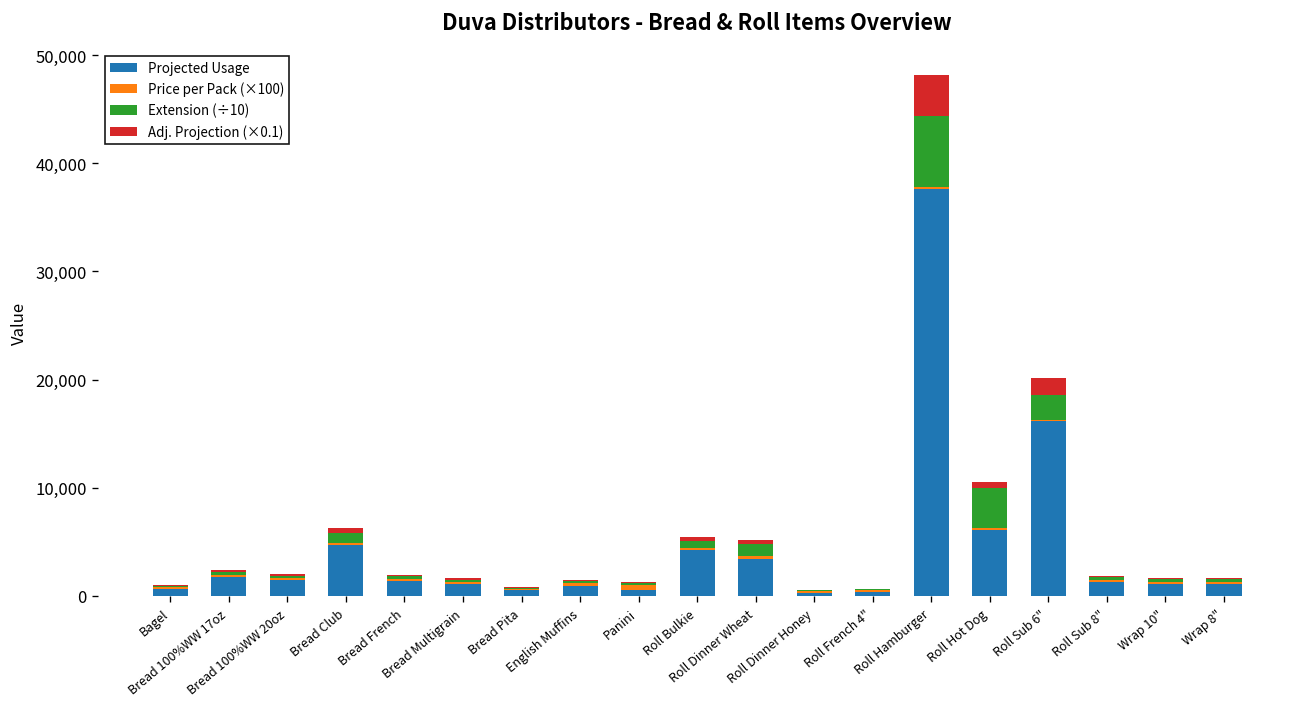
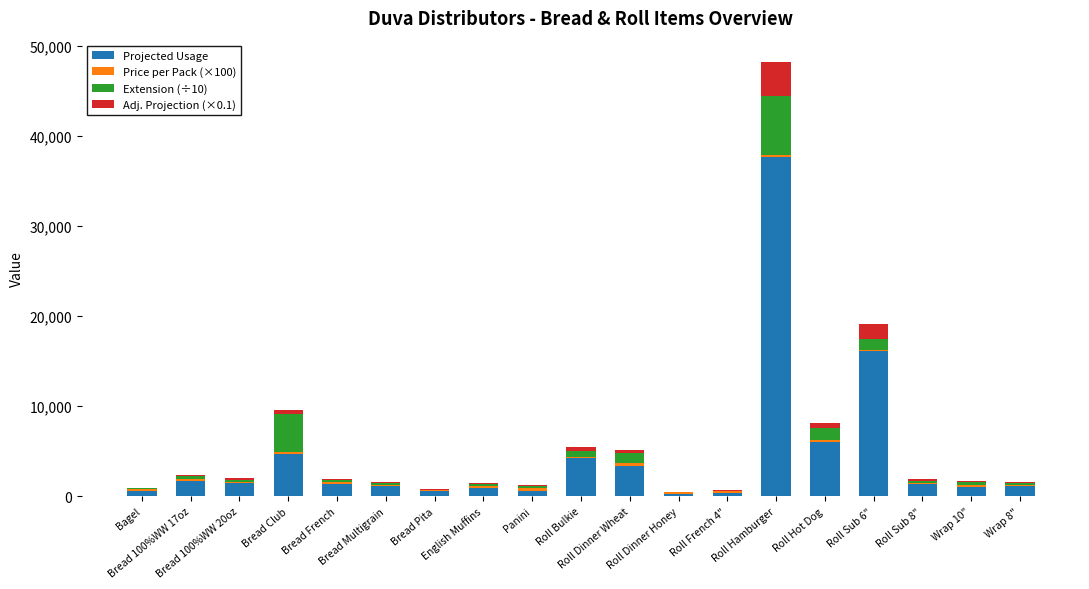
Extension (÷10), Bread Club: 1,000 -> 4,000
Extension (÷10), Roll Hot Dog: 4,000 -> 1,000
Extension (÷10), Roll Sub 6": 2,000 -> 1,000
